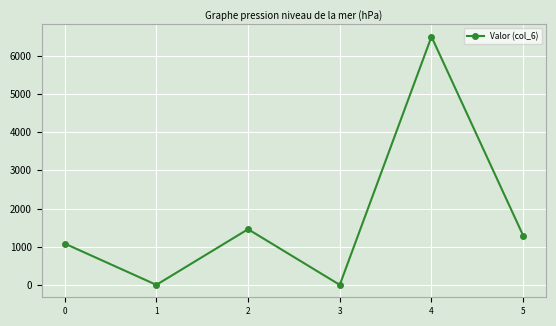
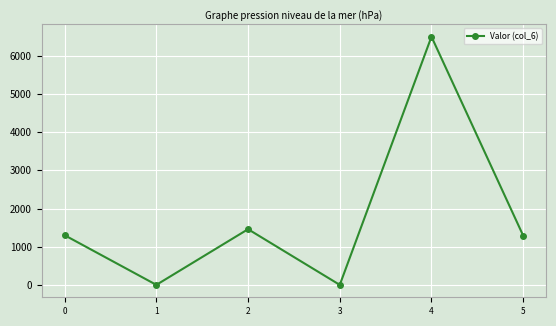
0: 1100 -> 1300
